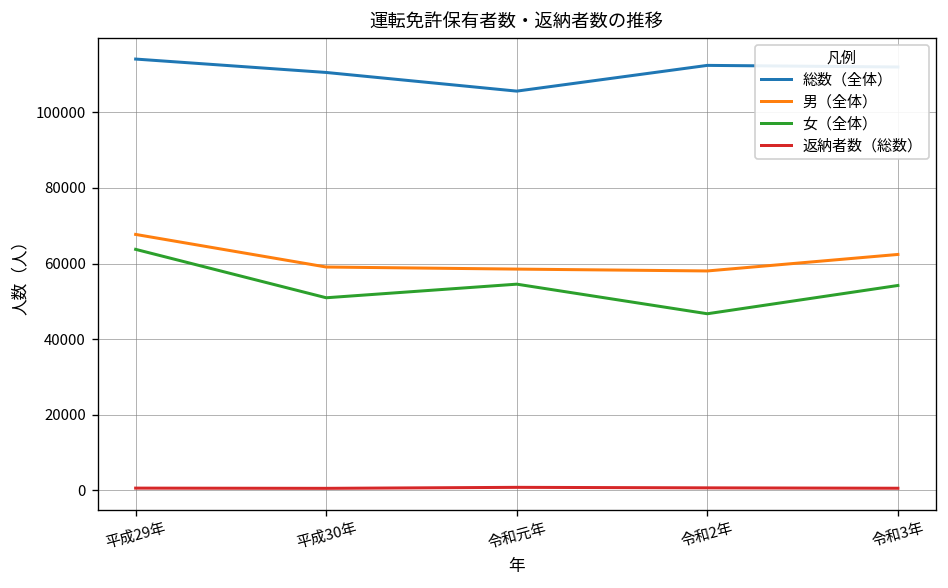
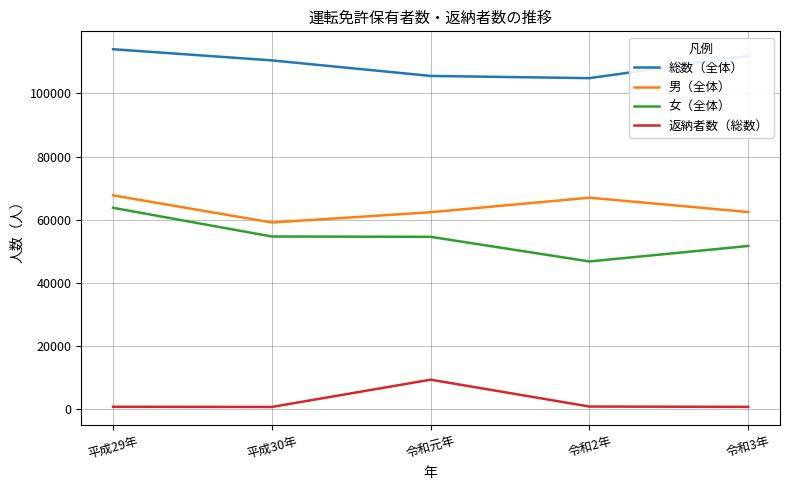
女（全体）, 平成30年: 51000 -> 55000
男（全体）, 令和元年: 59000 -> 62000
返納者数（総数）, 令和元年: 1000 -> 9000
総数（全体）, 令和2年: 112000 -> 105000
男（全体）, 令和2年: 58000 -> 67000
女（全体）, 令和3年: 54000 -> 52000
